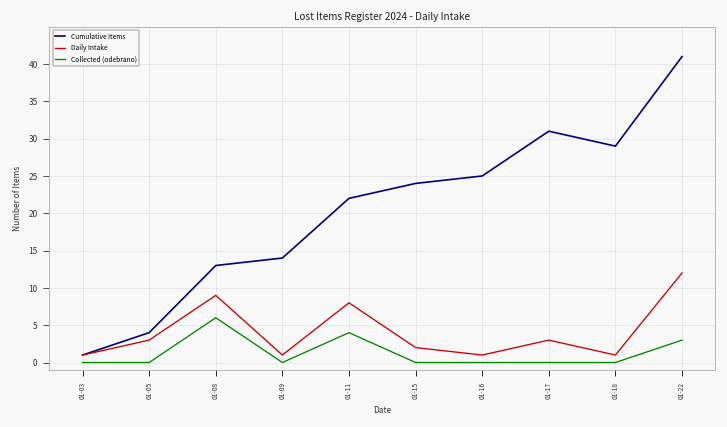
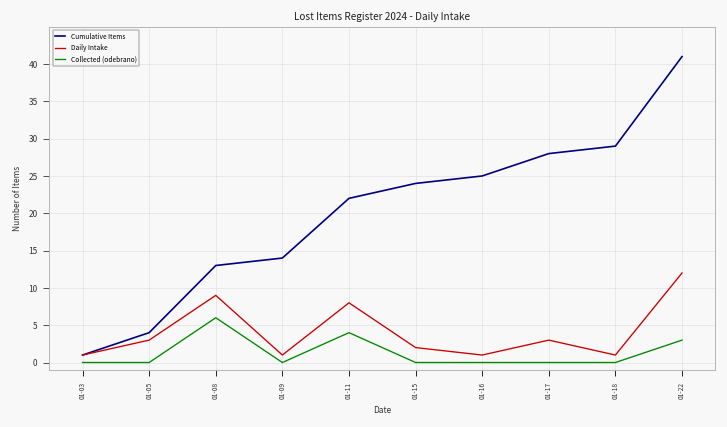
Cumulative Items, 01-17: 31 -> 28
